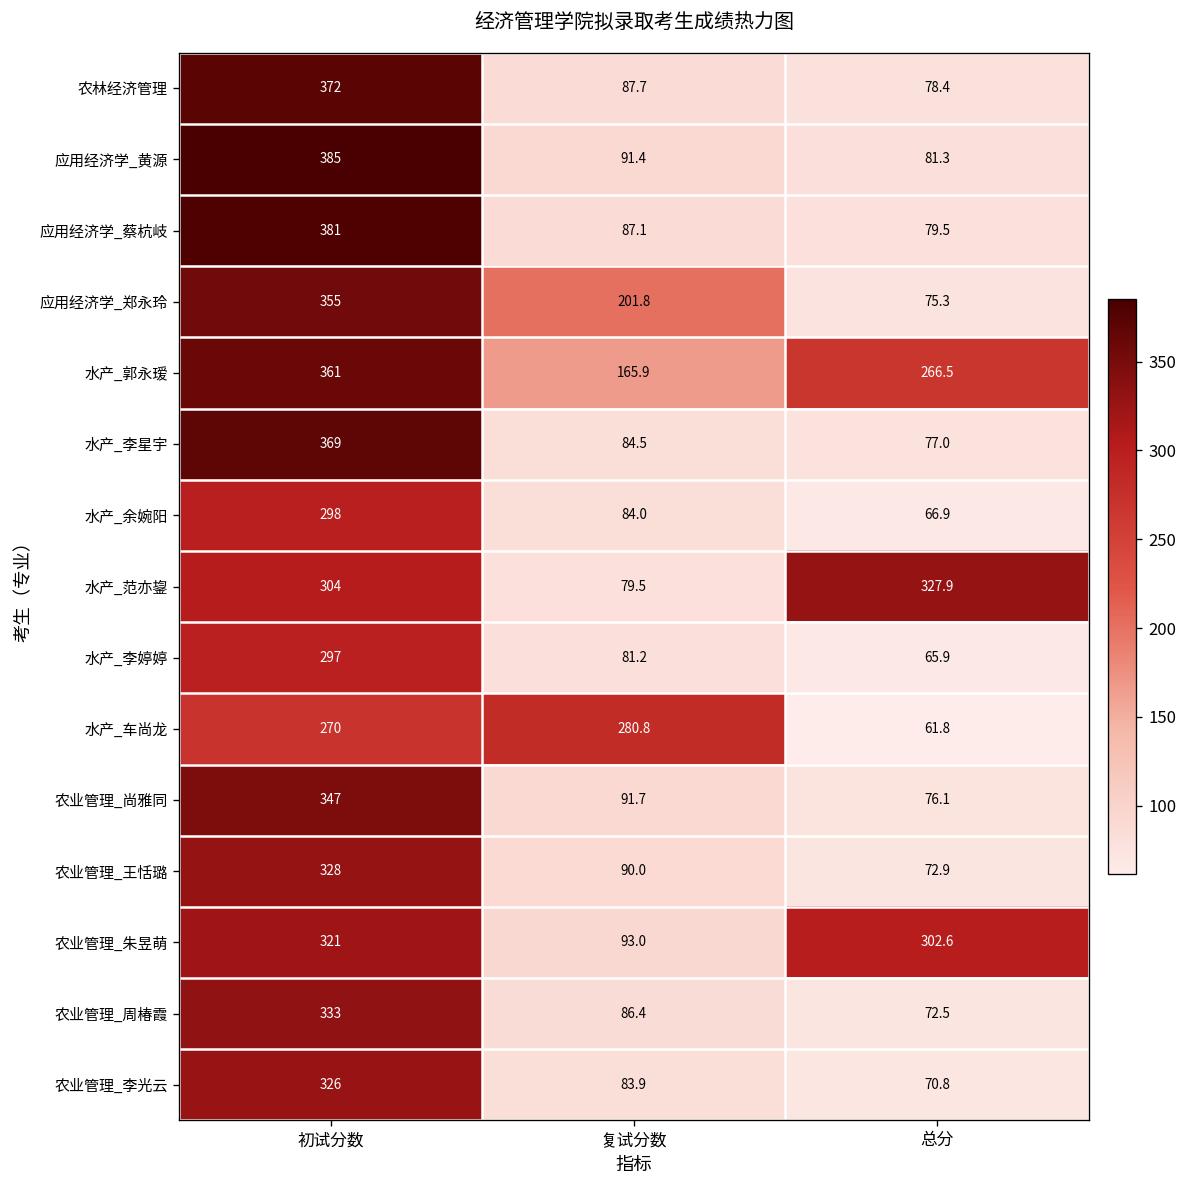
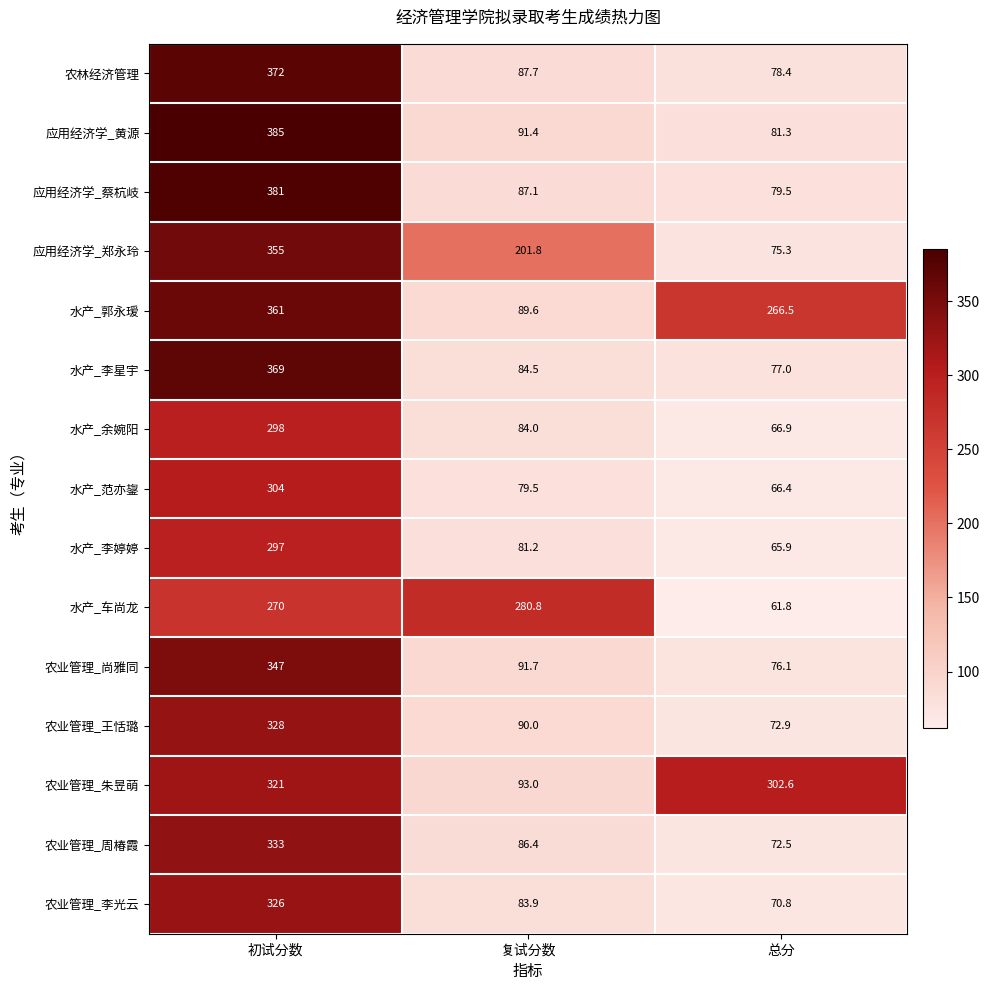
水产_郭永瑷, 复试分数: 165.9 -> 89.6
水产_范亦鋆, 总分: 327.9 -> 66.4
